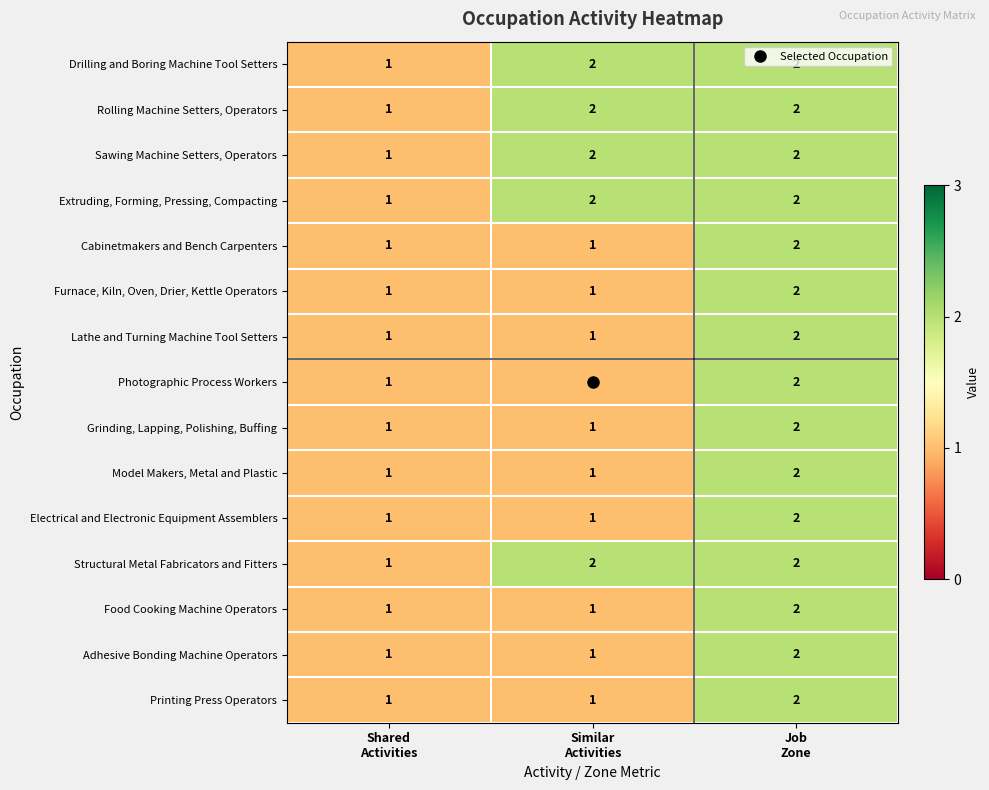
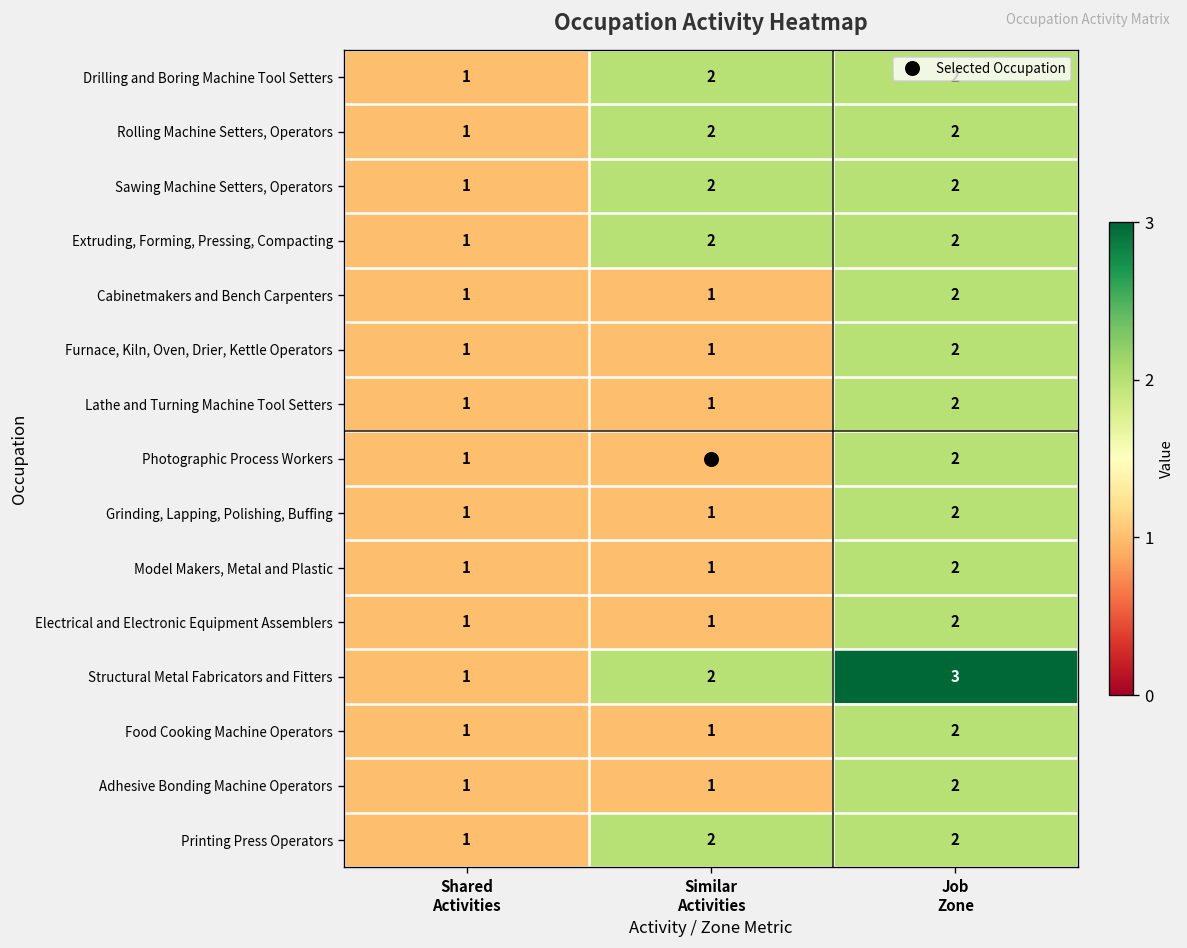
Structural Metal Fabricators and Fitters, Job Zone: 2 -> 3
Printing Press Operators, Similar Activities: 1 -> 2
